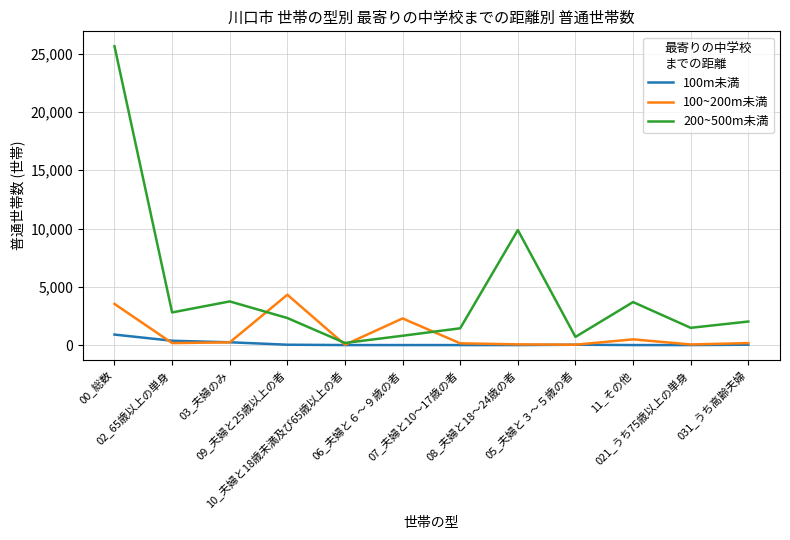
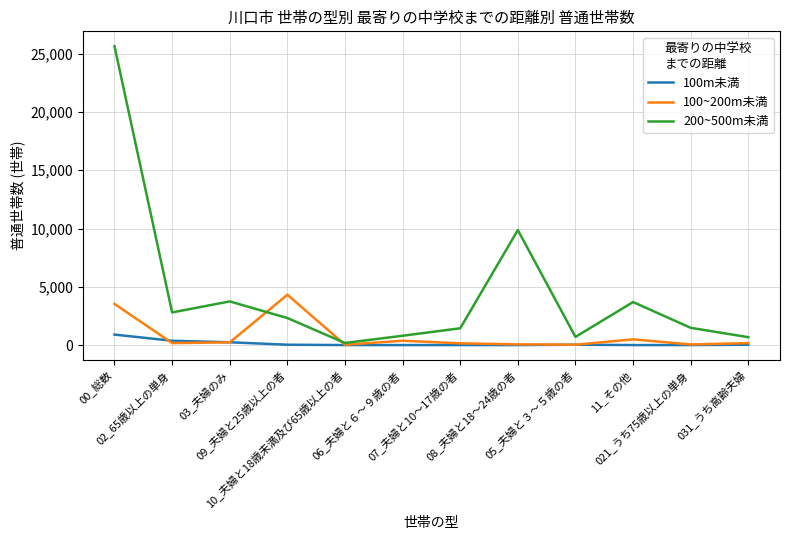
100~200m未満, 06_夫婦と６～９歳の者: 2,300 -> 400
200~500m未満, 031_うち高齢夫婦: 2,000 -> 700
